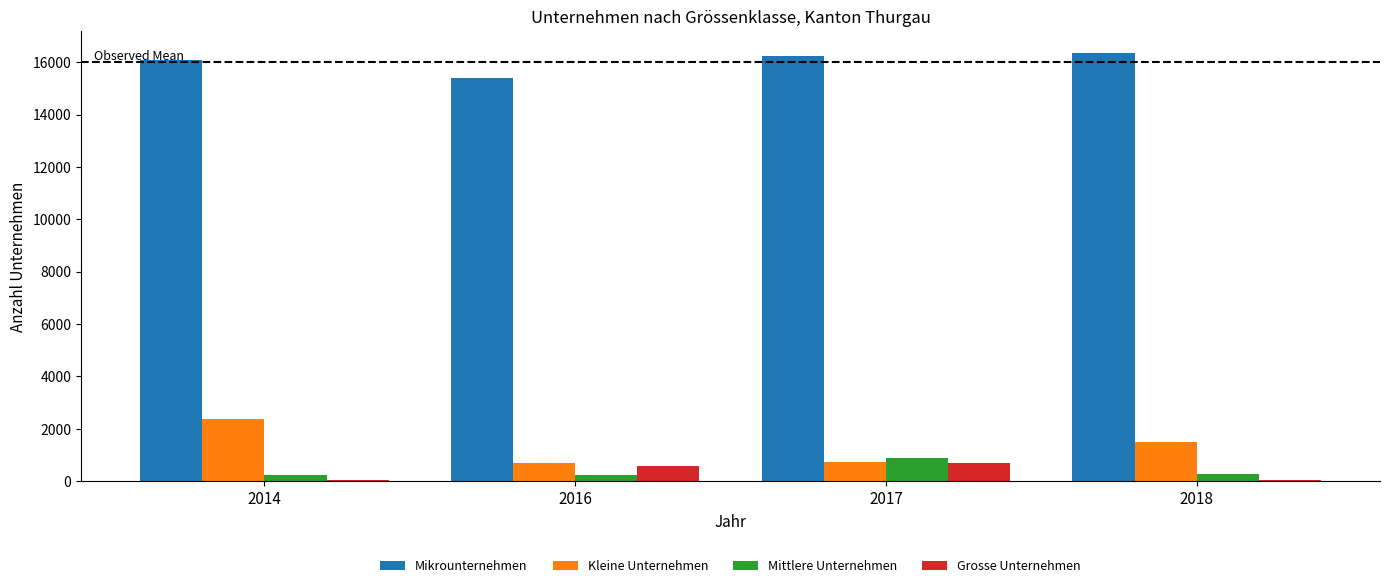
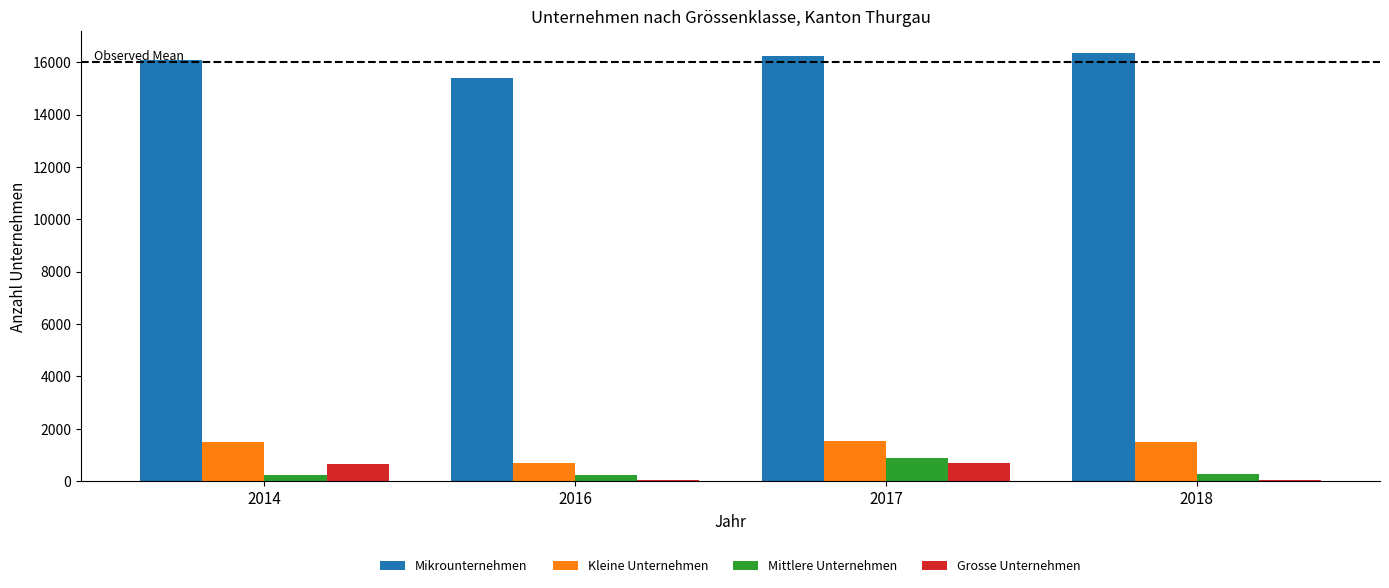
Kleine Unternehmen, 2014: 2400 -> 1500
Grosse Unternehmen, 2014: 0 -> 700
Grosse Unternehmen, 2016: 600 -> 0
Kleine Unternehmen, 2017: 700 -> 1500
